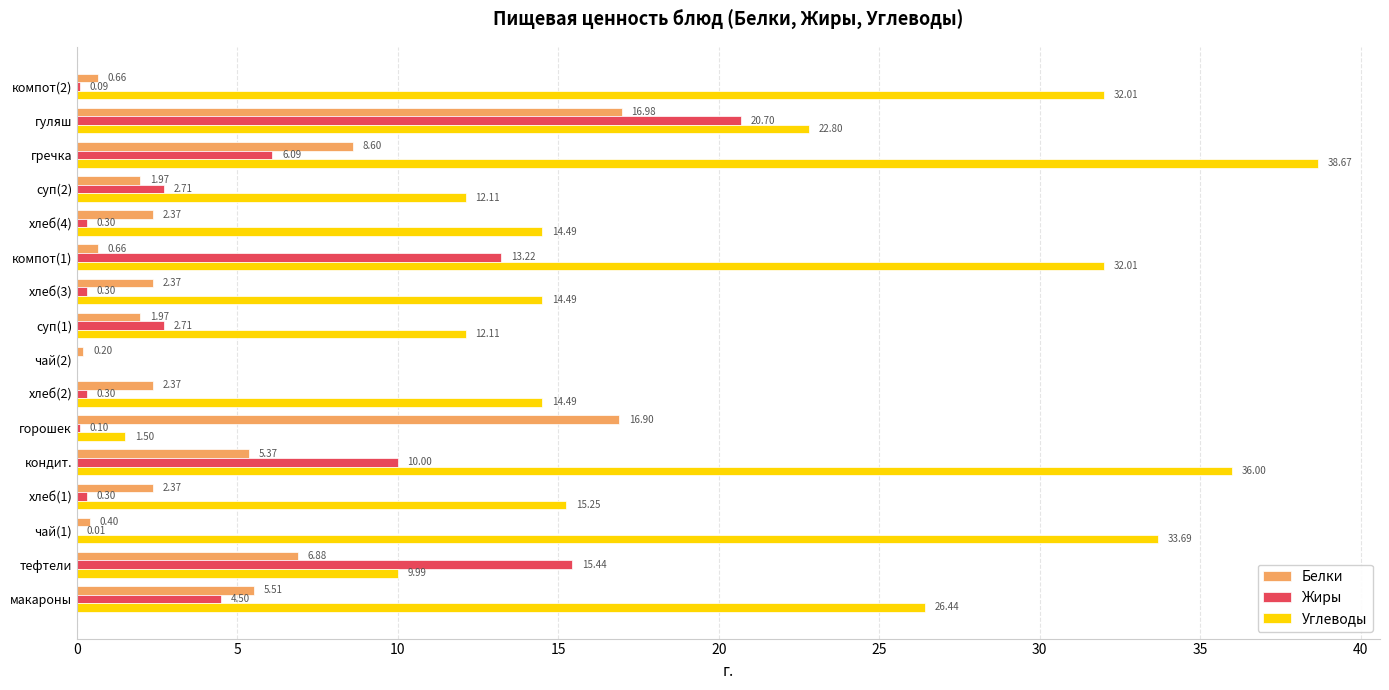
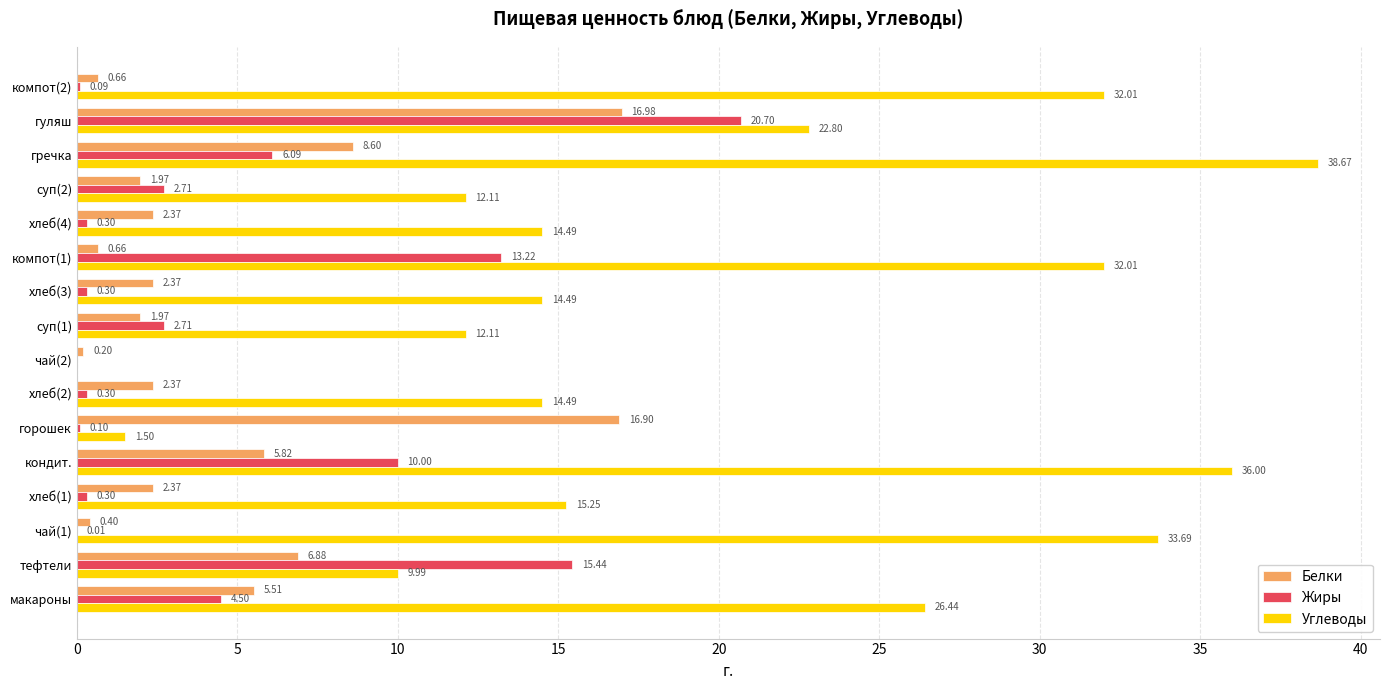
Белки, кондит.: 5.37 -> 5.82
